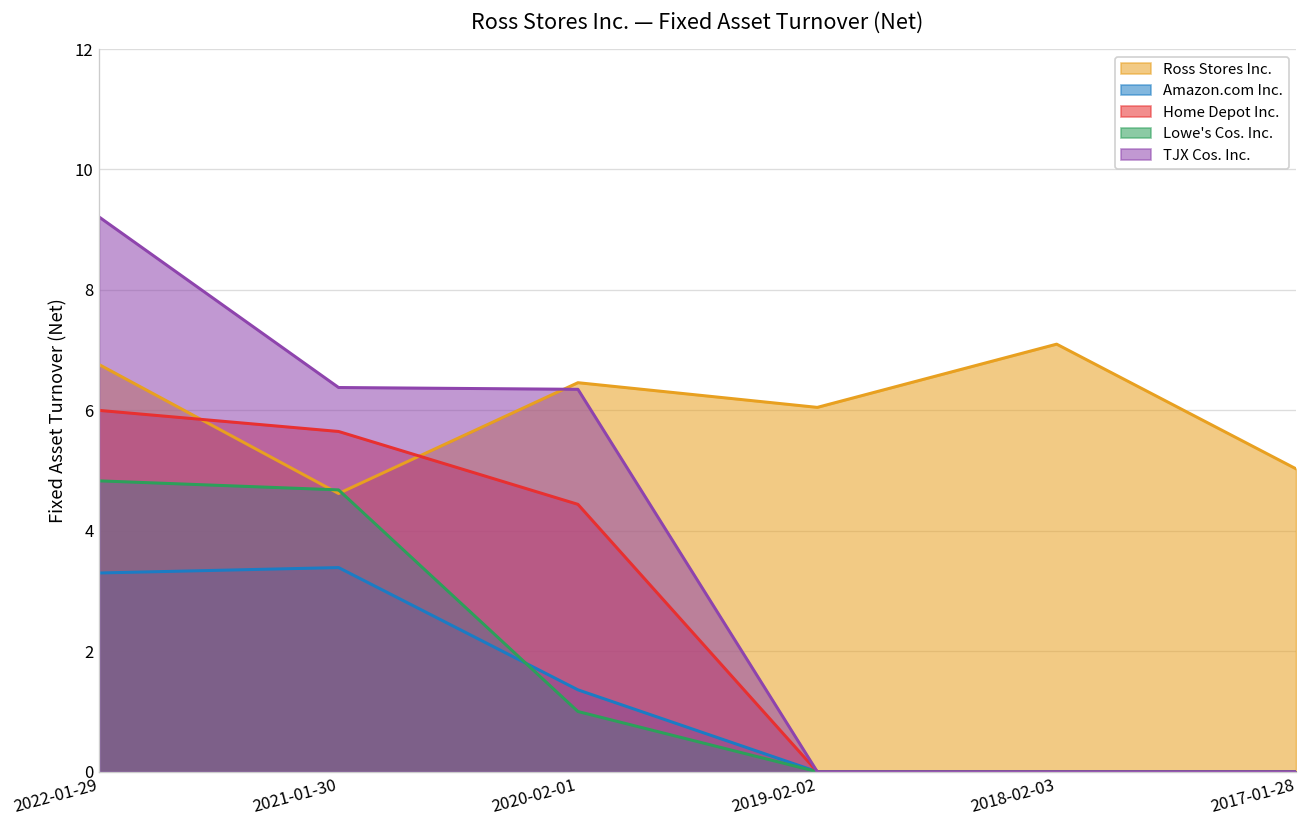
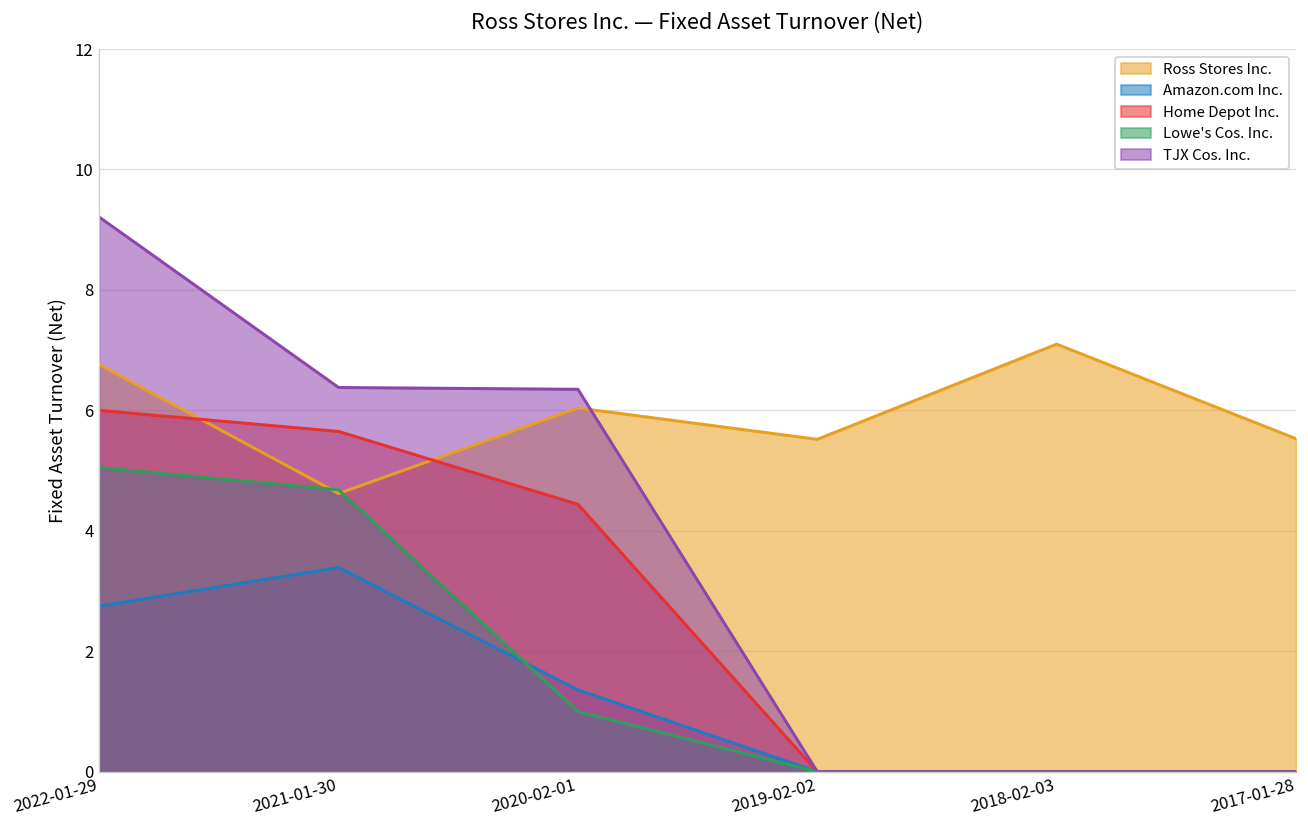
Amazon.com Inc., 2022-01-29: 3.3 -> 2.8
Lowe's Cos. Inc., 2022-01-29: 4.8 -> 5.1
Ross Stores Inc., 2020-02-01: 6.5 -> 6.0
Ross Stores Inc., 2019-02-02: 6.1 -> 5.5
Ross Stores Inc., 2017-01-28: 5.0 -> 5.5
